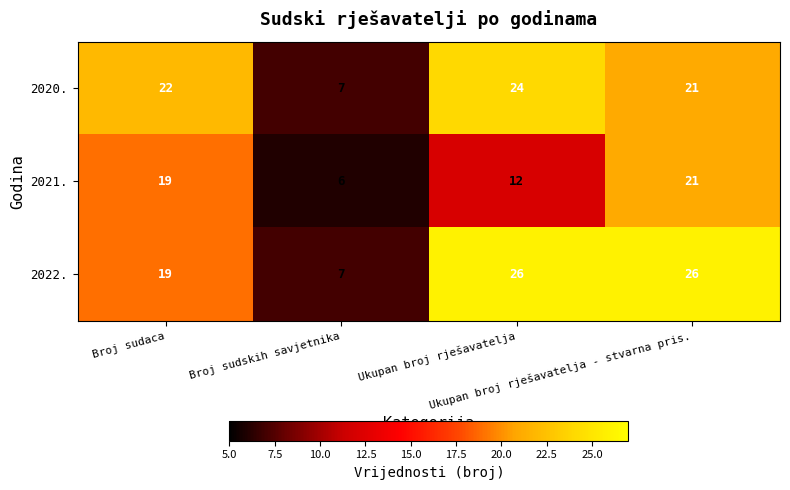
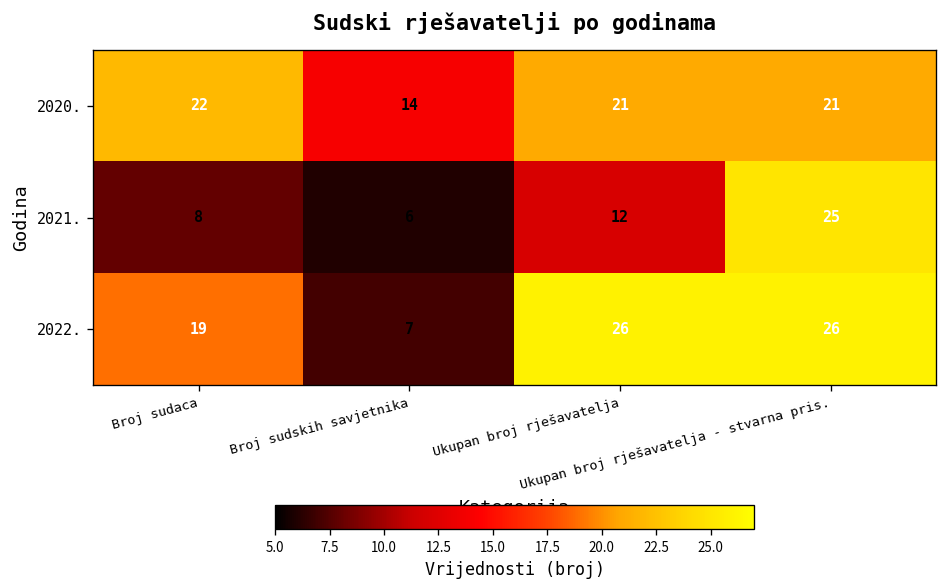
2020., Broj sudskih savjetnika: 7 -> 14
2020., Ukupan broj rješavatelja: 24 -> 21
2021., Broj sudaca: 19 -> 8
2021., Ukupan broj rješavatelja - stvarna pris.: 21 -> 25
